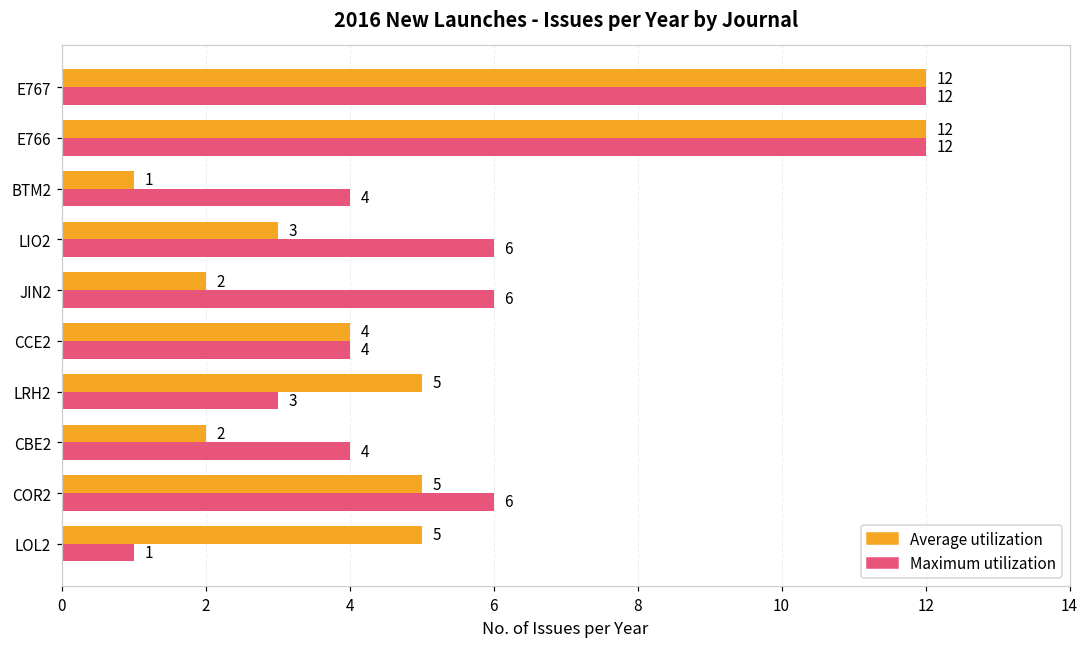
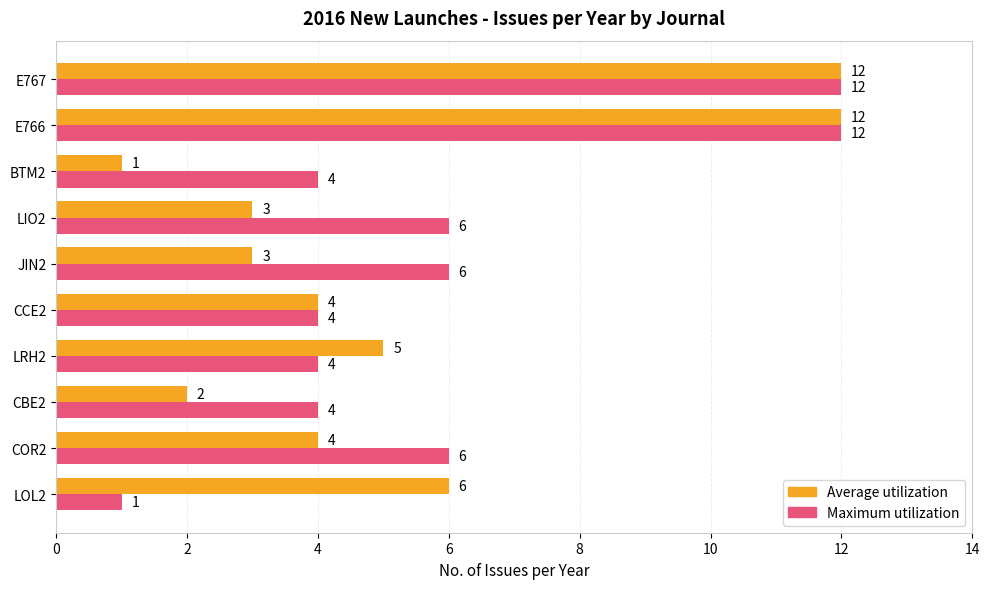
Average utilization, JIN2: 2 -> 3
Maximum utilization, LRH2: 3 -> 4
Average utilization, COR2: 5 -> 4
Average utilization, LOL2: 5 -> 6
